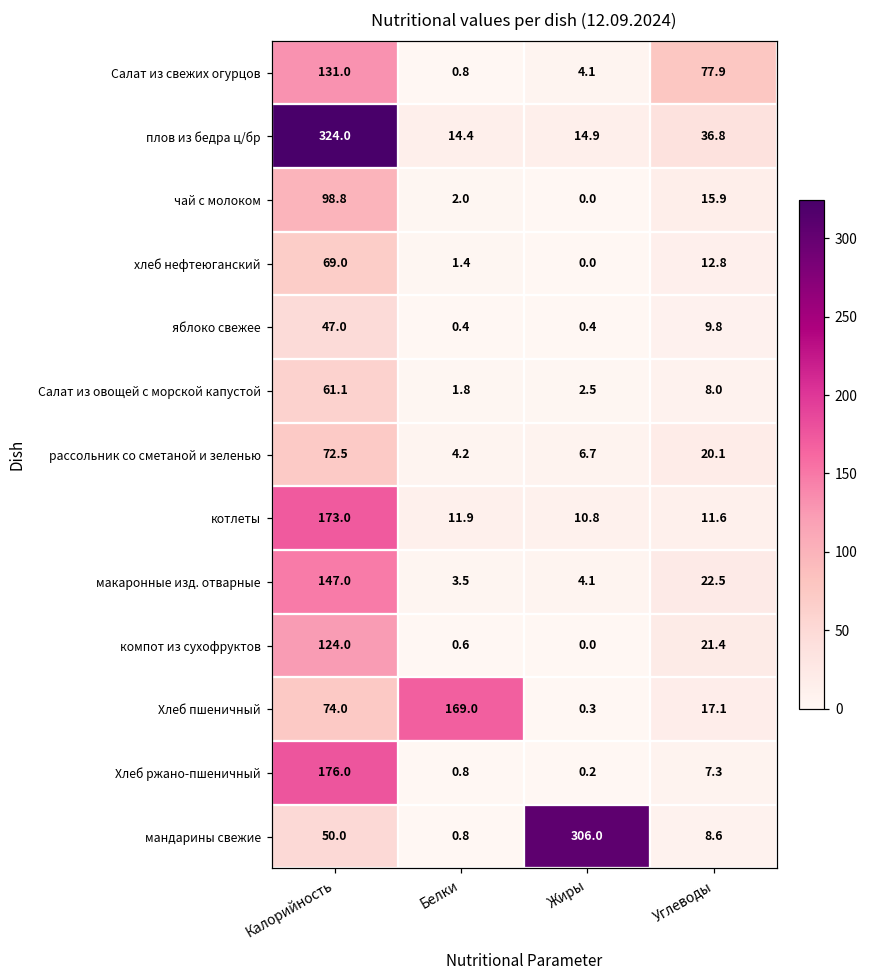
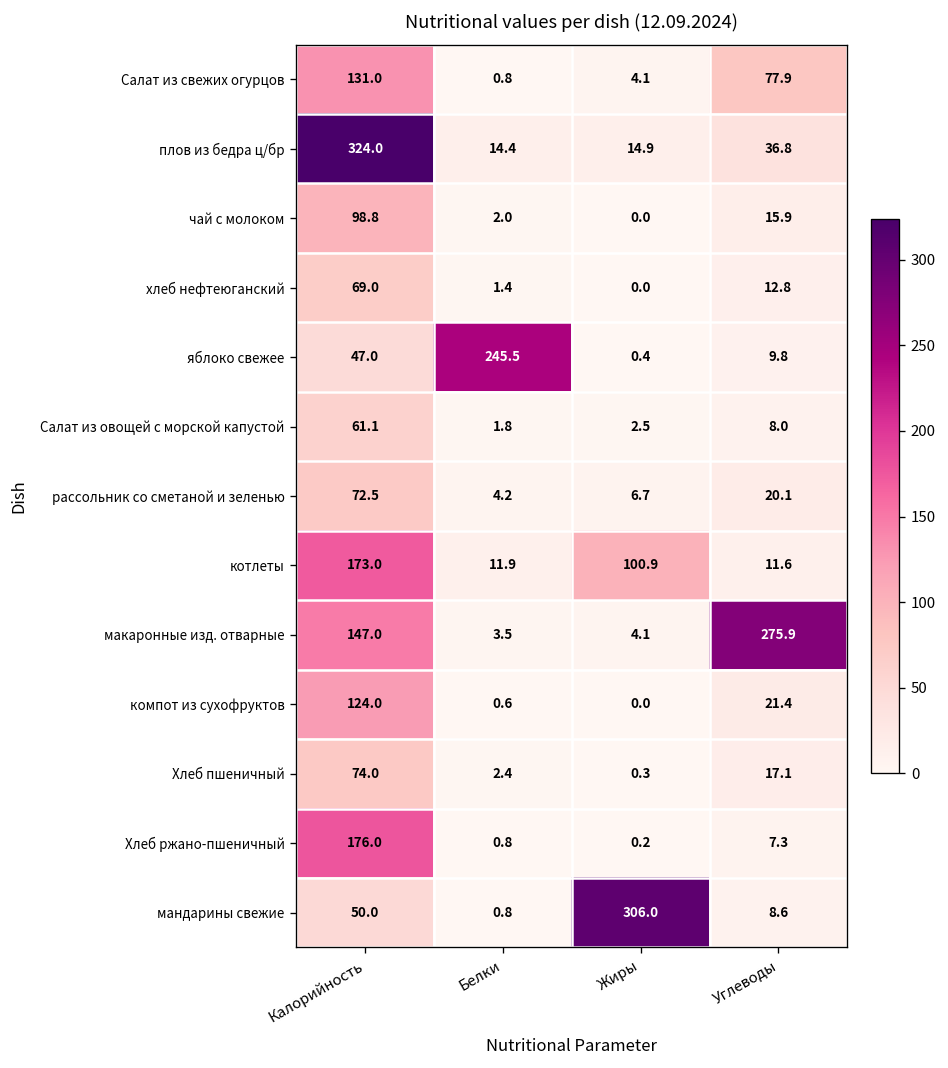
яблоко свежее, Белки: 0.4 -> 245.5
котлеты, Жиры: 10.8 -> 100.9
макаронные изд. отварные, Углеводы: 22.5 -> 275.9
Хлеб пшеничный, Белки: 169.0 -> 2.4
